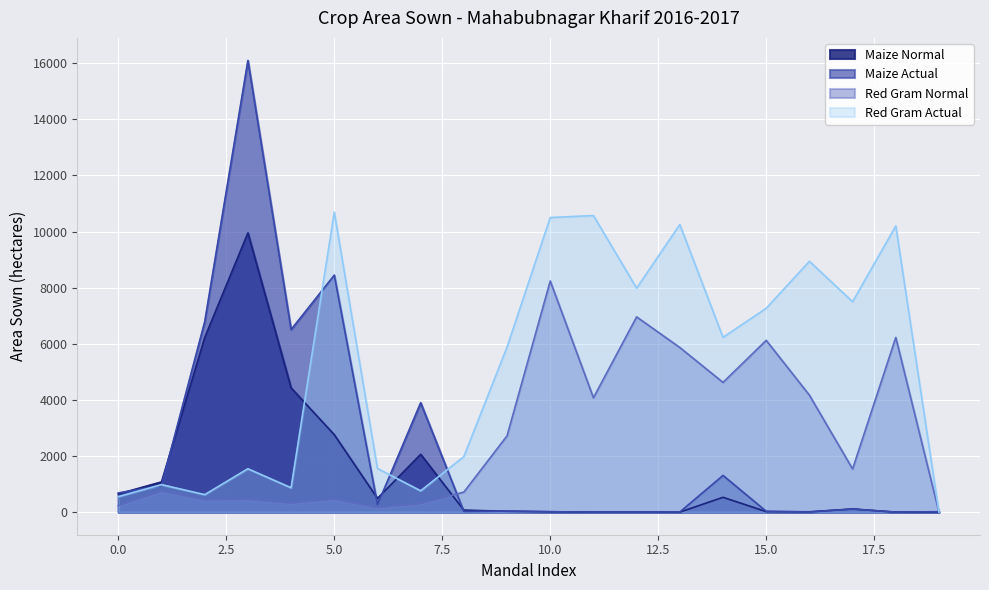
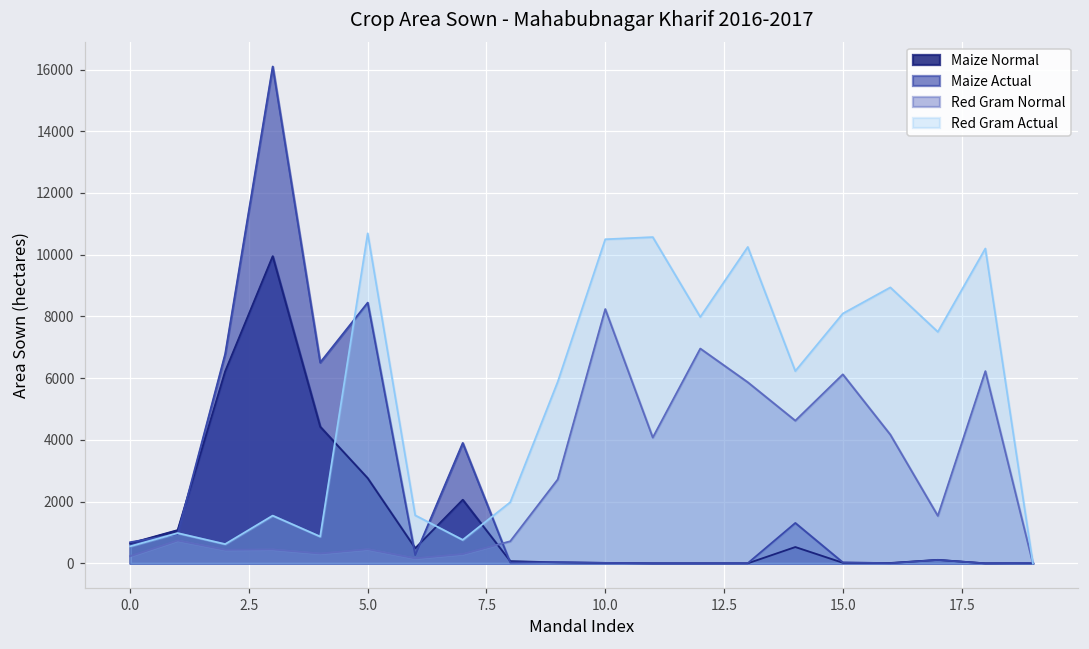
Red Gram Actual, 15.0: 7300 -> 8100
